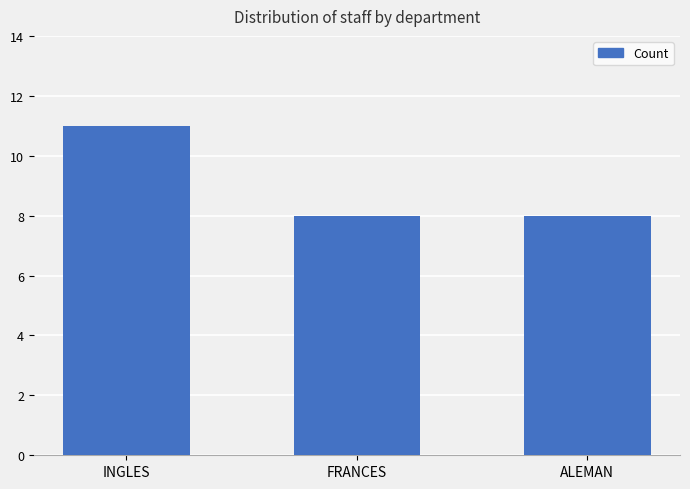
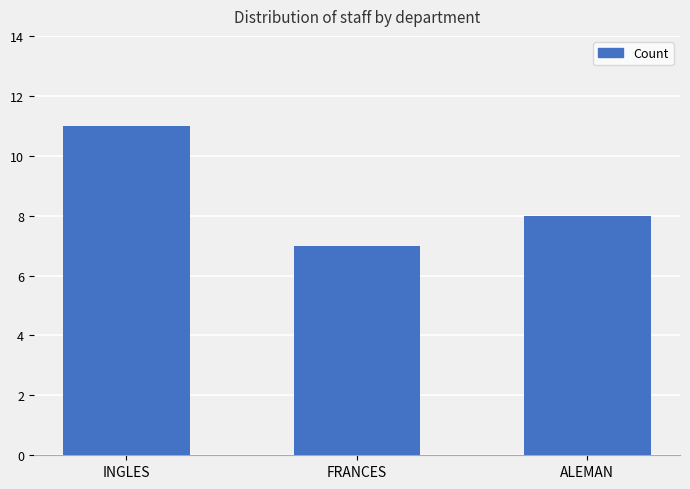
FRANCES: 8 -> 7
